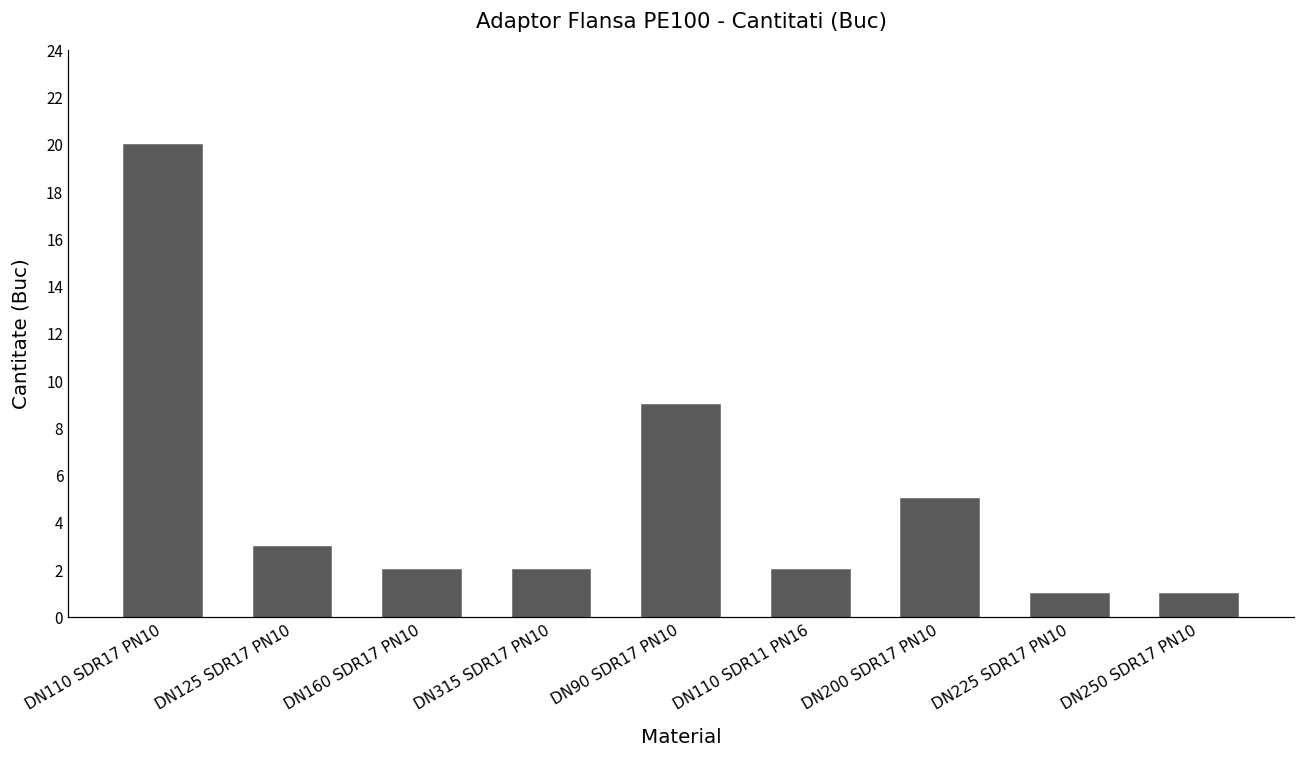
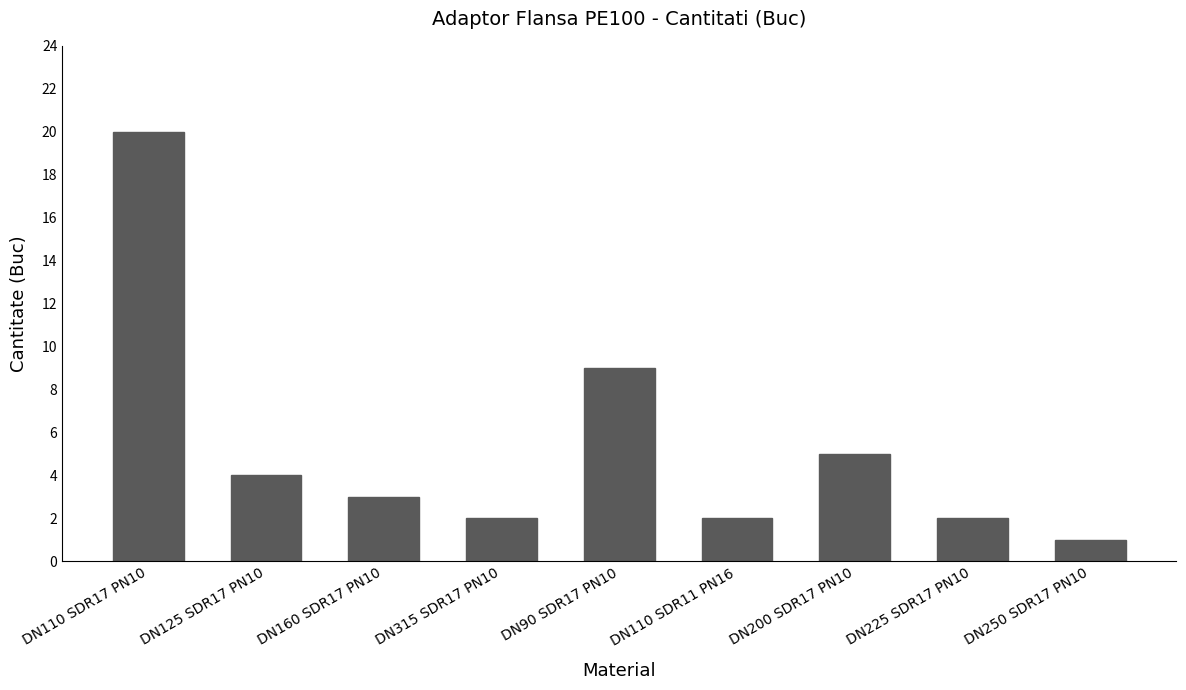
DN125 SDR17 PN10: 3 -> 4
DN160 SDR17 PN10: 2 -> 3
DN225 SDR17 PN10: 1 -> 2
